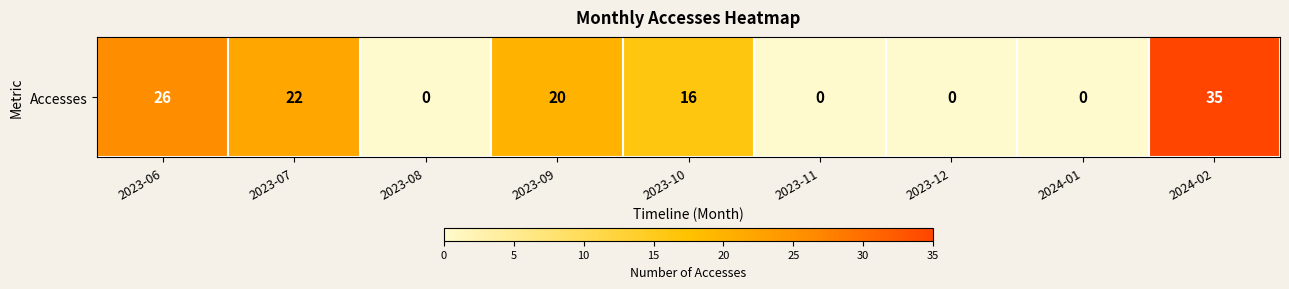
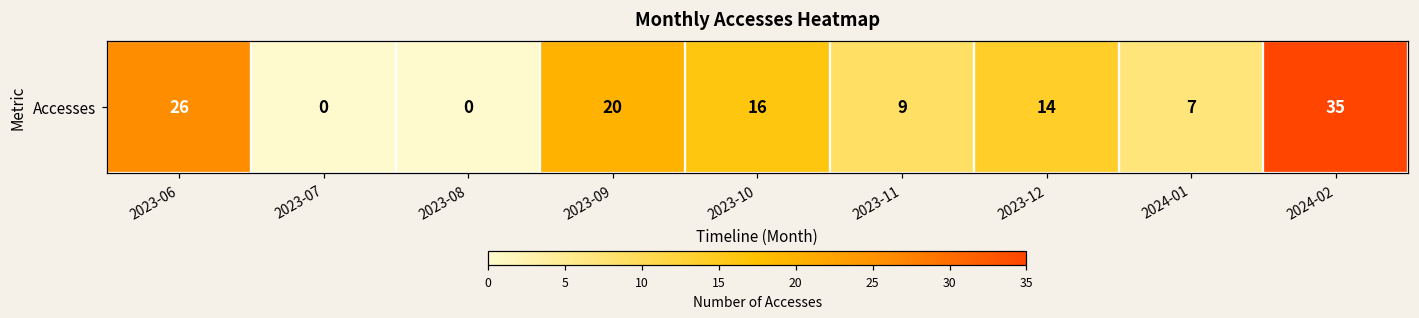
Accesses, 2023-07: 22 -> 0
Accesses, 2023-11: 0 -> 9
Accesses, 2023-12: 0 -> 14
Accesses, 2024-01: 0 -> 7
